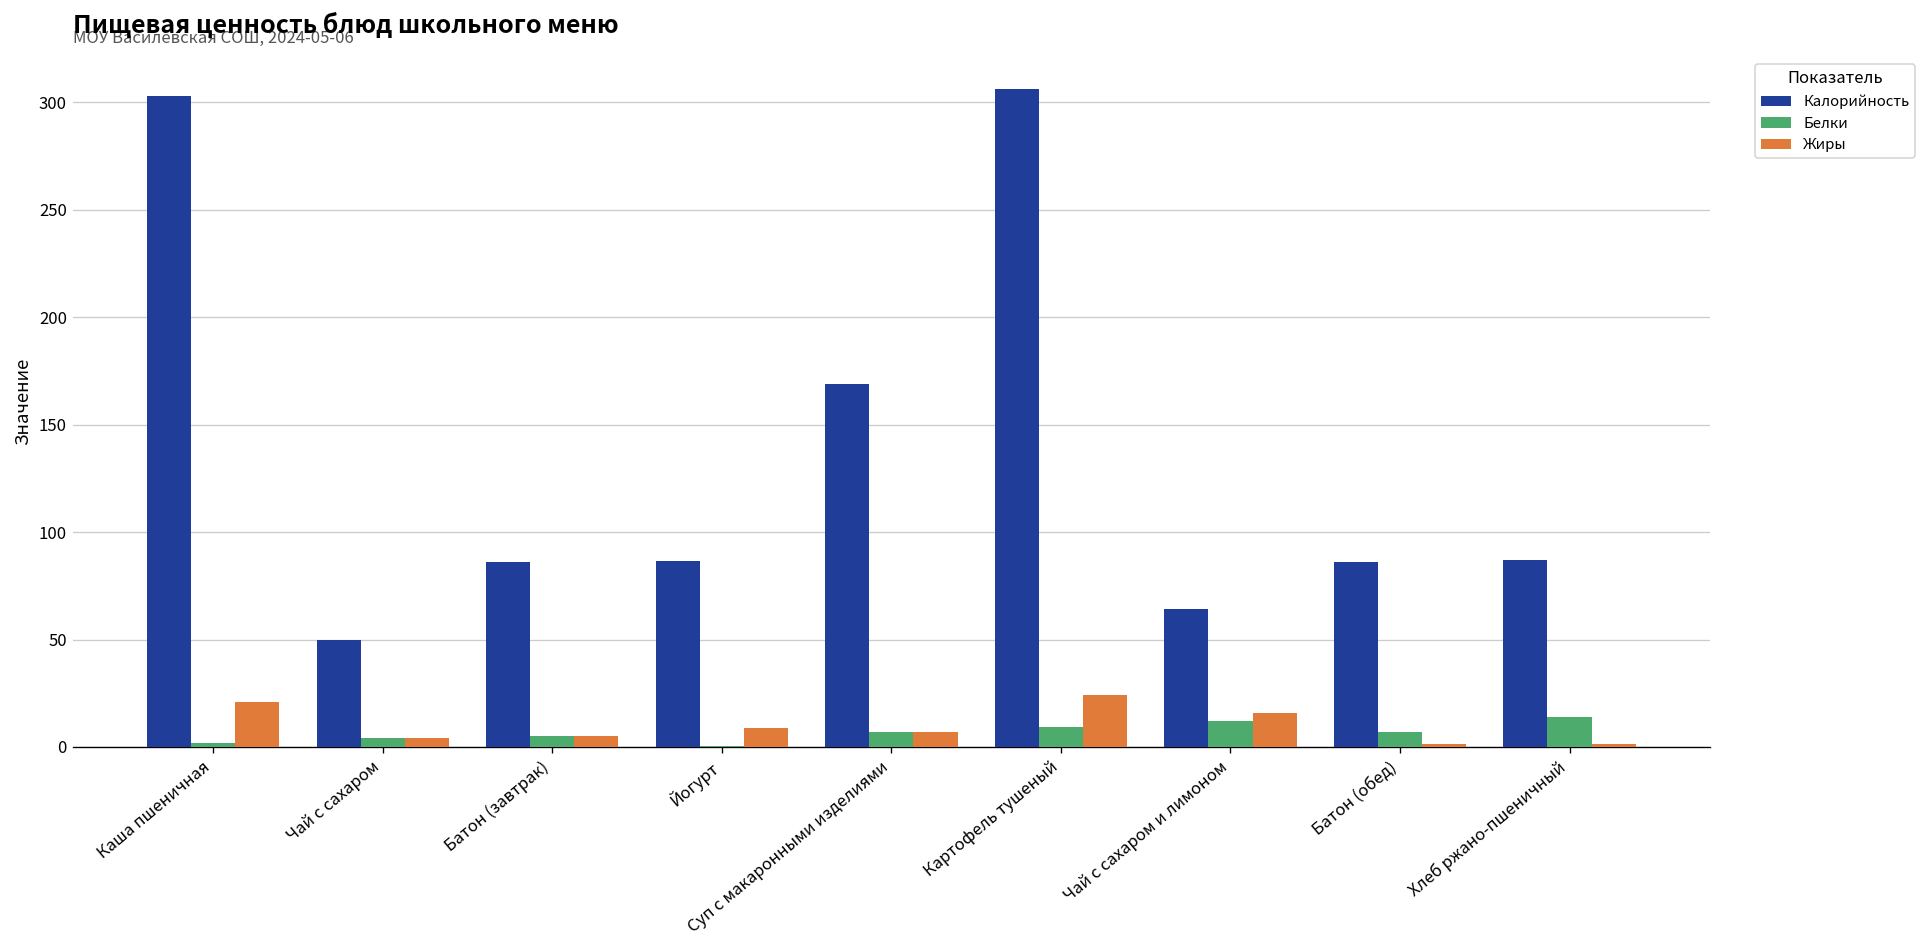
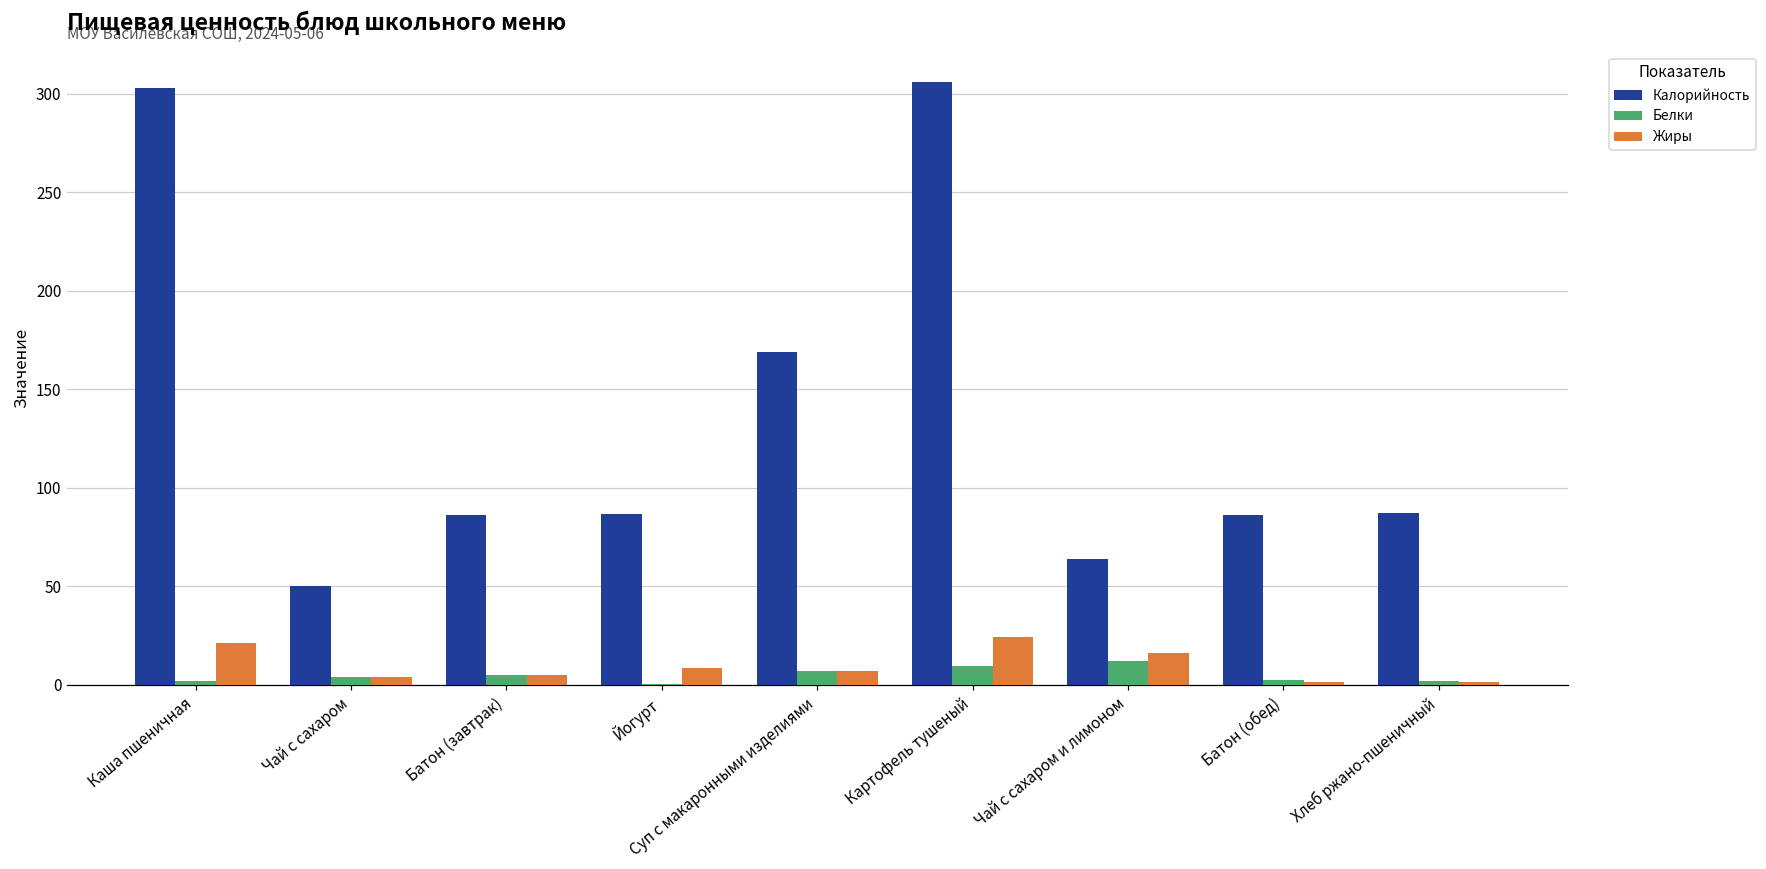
Белки, Батон (обед): 7 -> 2
Белки, Хлеб ржано-пшеничный: 14 -> 2
